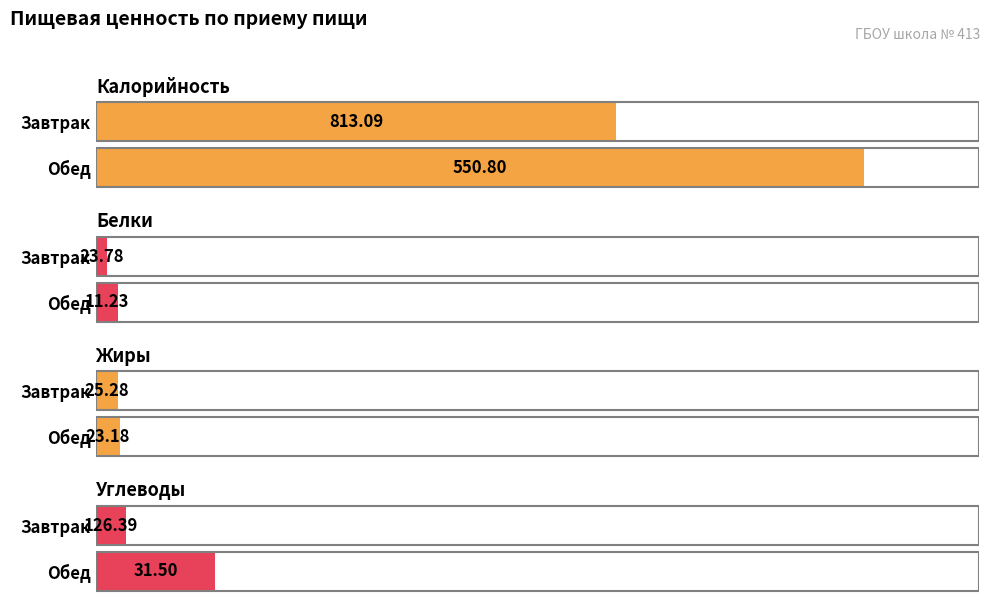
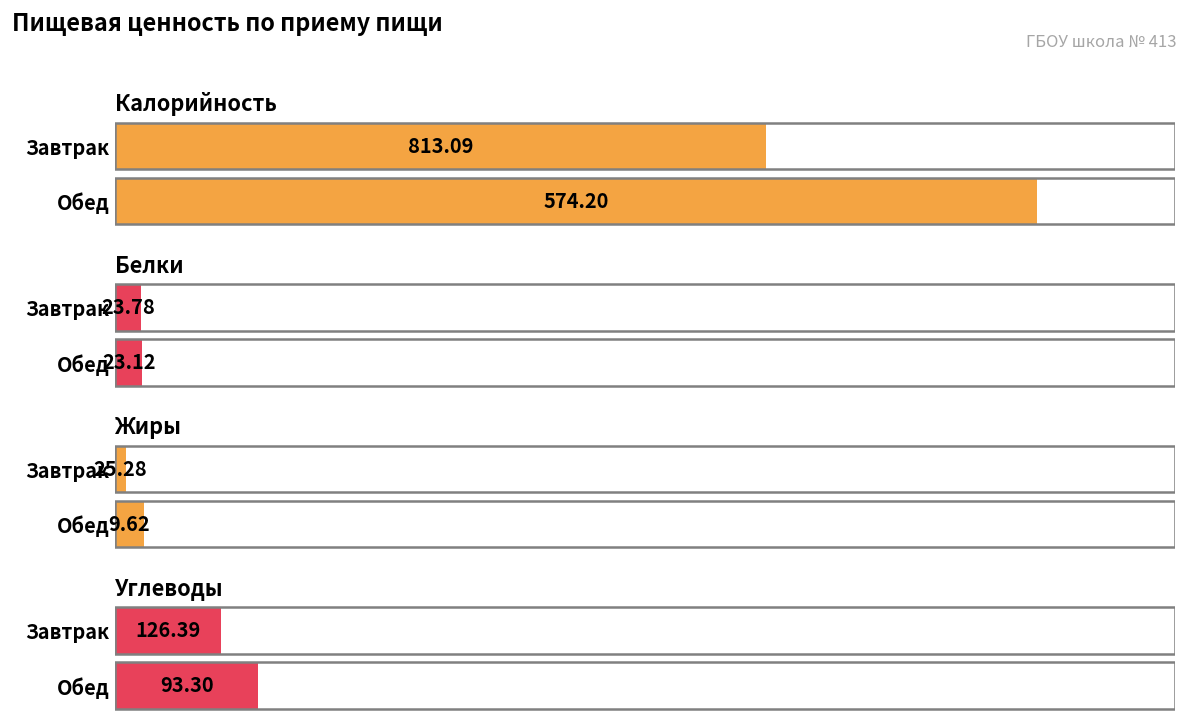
Калорийность, Завтрак: 550.80 -> 574.20
Белки, Завтрак: 11.23 -> 23.12
Жиры, Завтрак: 23.18 -> 9.62
Углеводы, Завтрак: 31.50 -> 93.30
